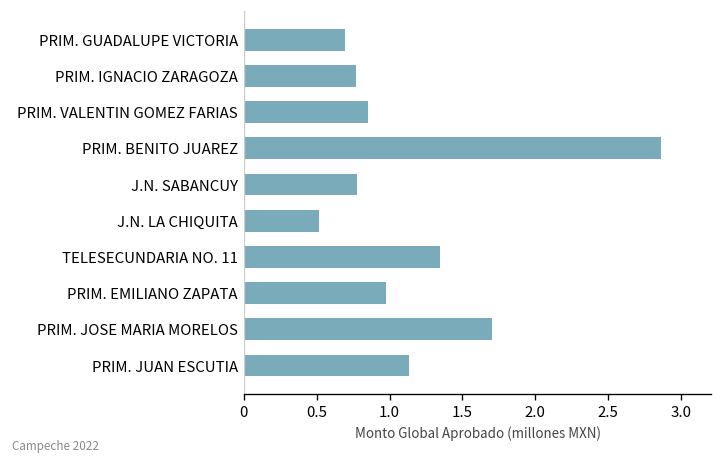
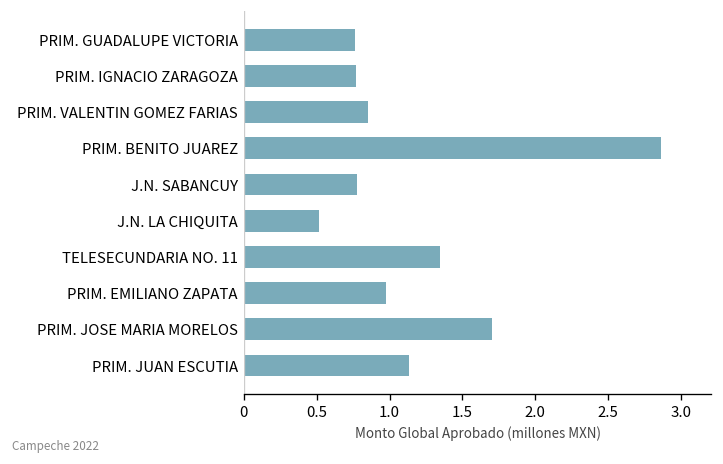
PRIM. GUADALUPE VICTORIA: 0.69 -> 0.76
